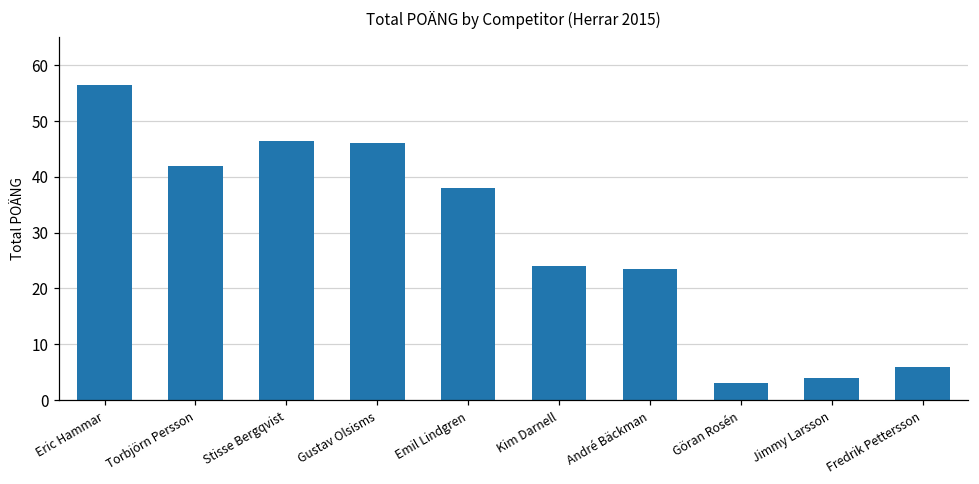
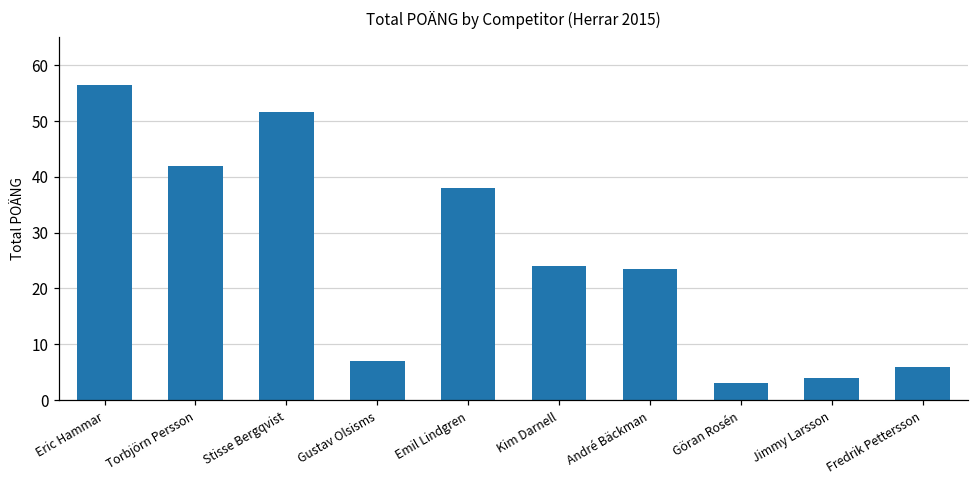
Stisse Bergqvist: 47 -> 52
Gustav Olsisms: 46 -> 7
